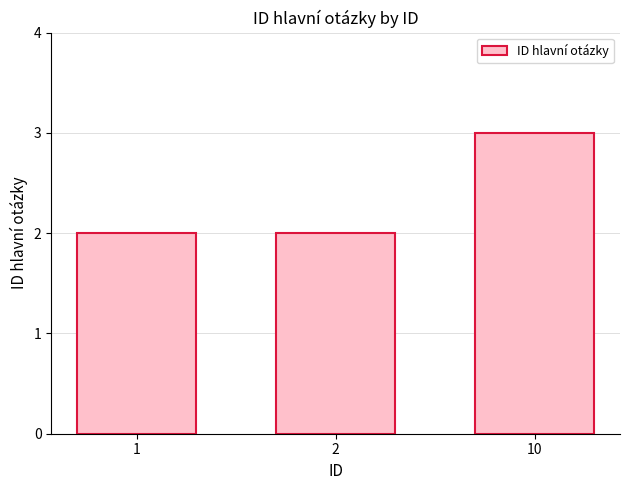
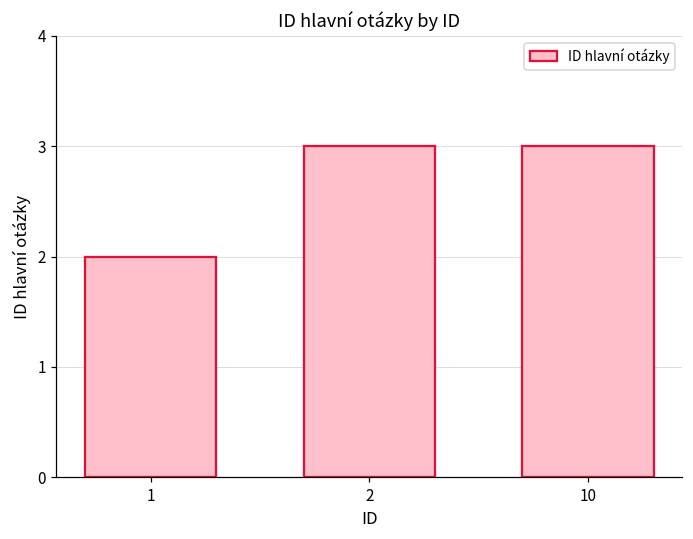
2: 2 -> 3
